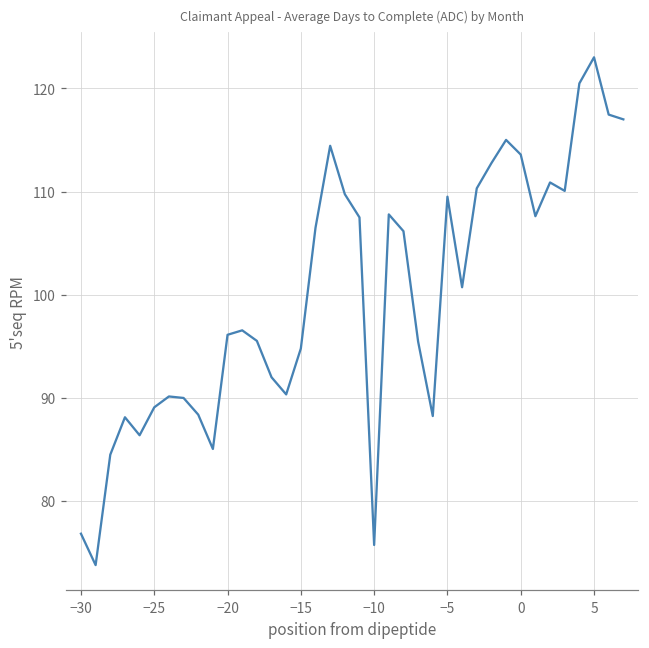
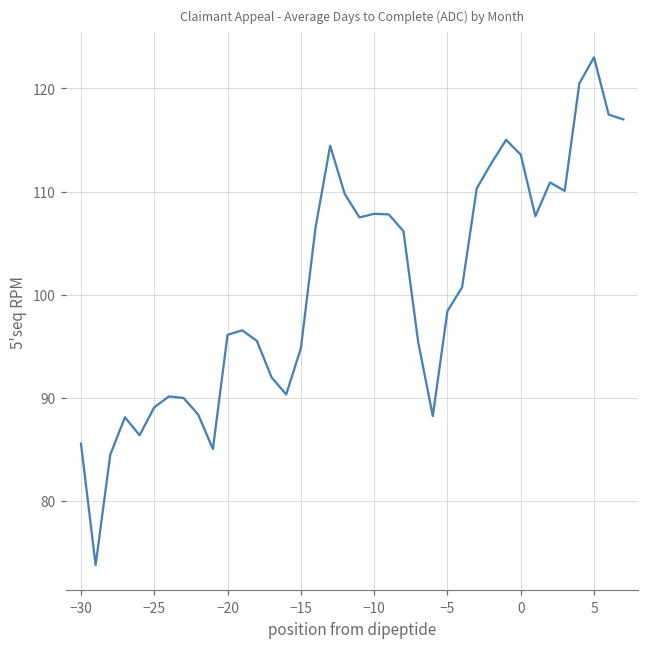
−30: 77 -> 86
−10: 76 -> 108
−5: 109 -> 98
